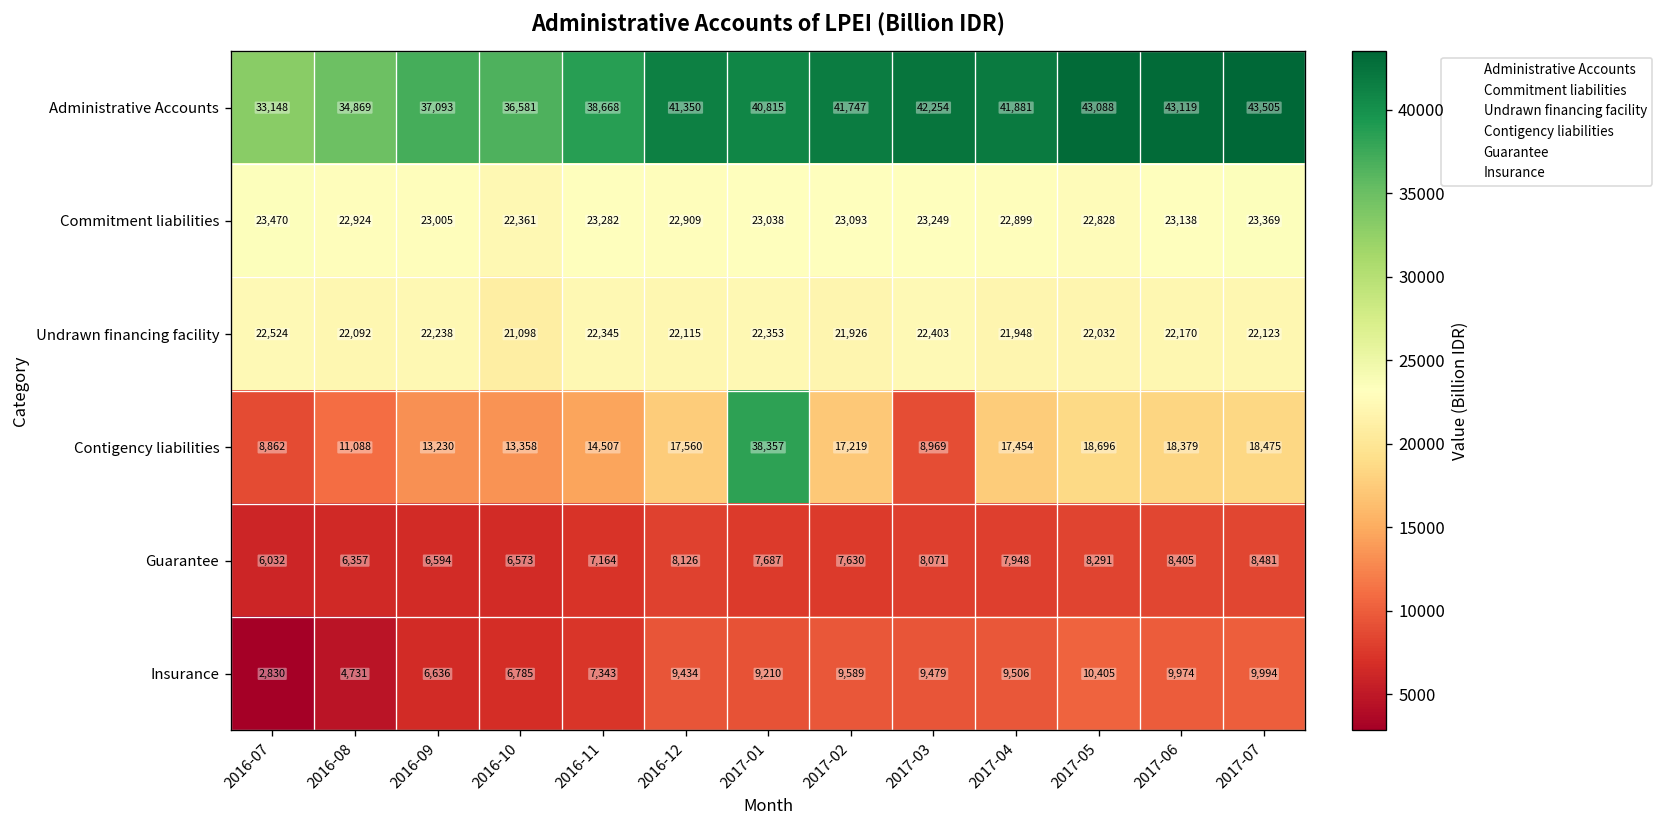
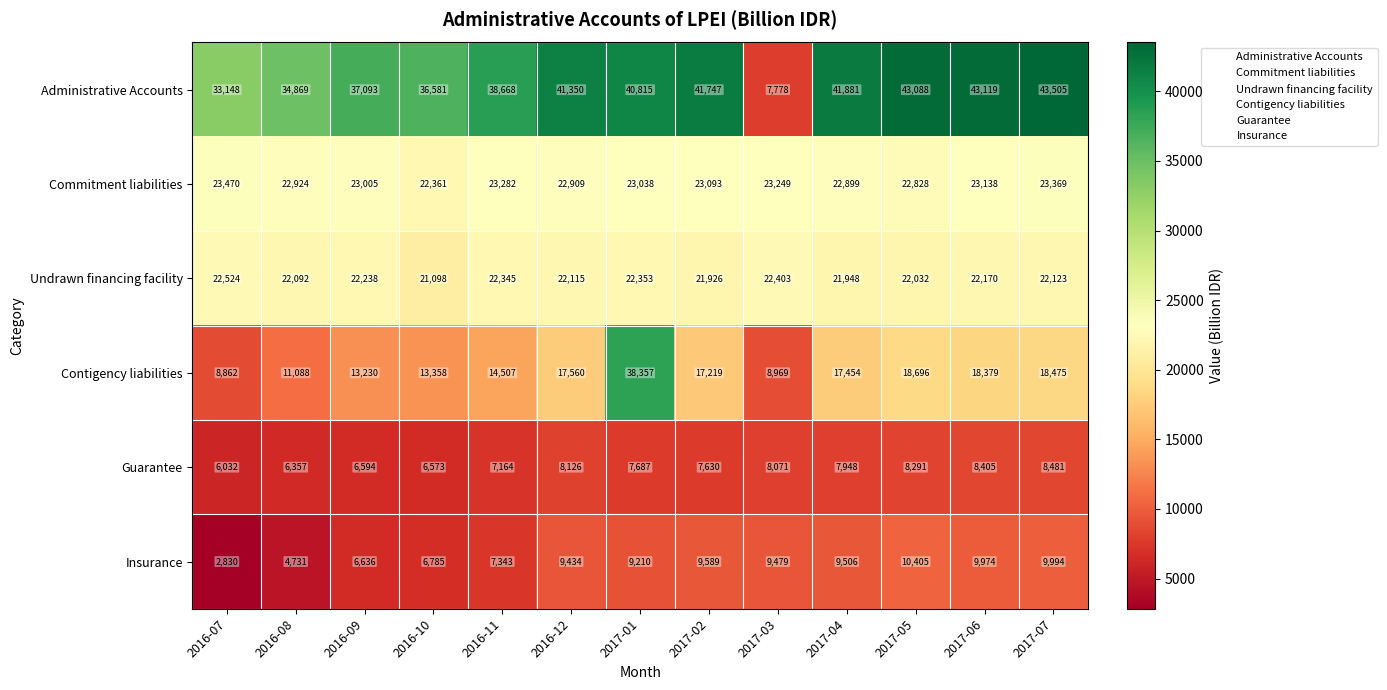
Administrative Accounts, 2017-03: 42,254 -> 7,778
